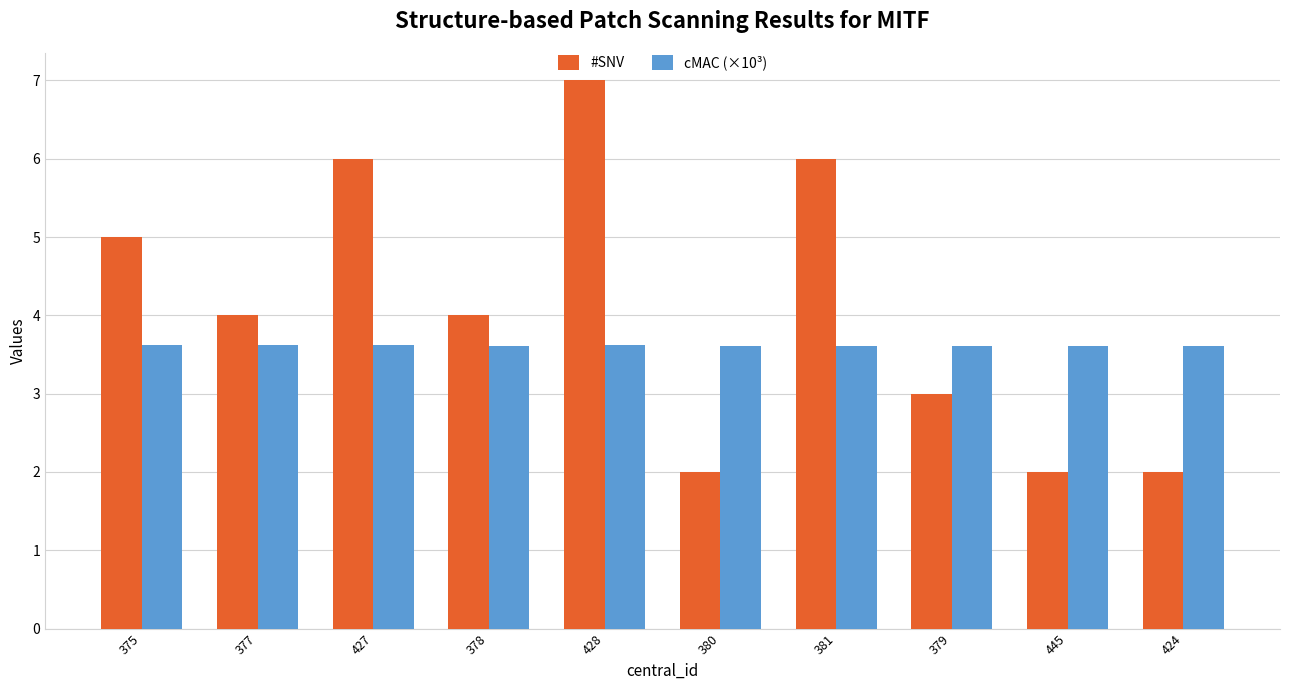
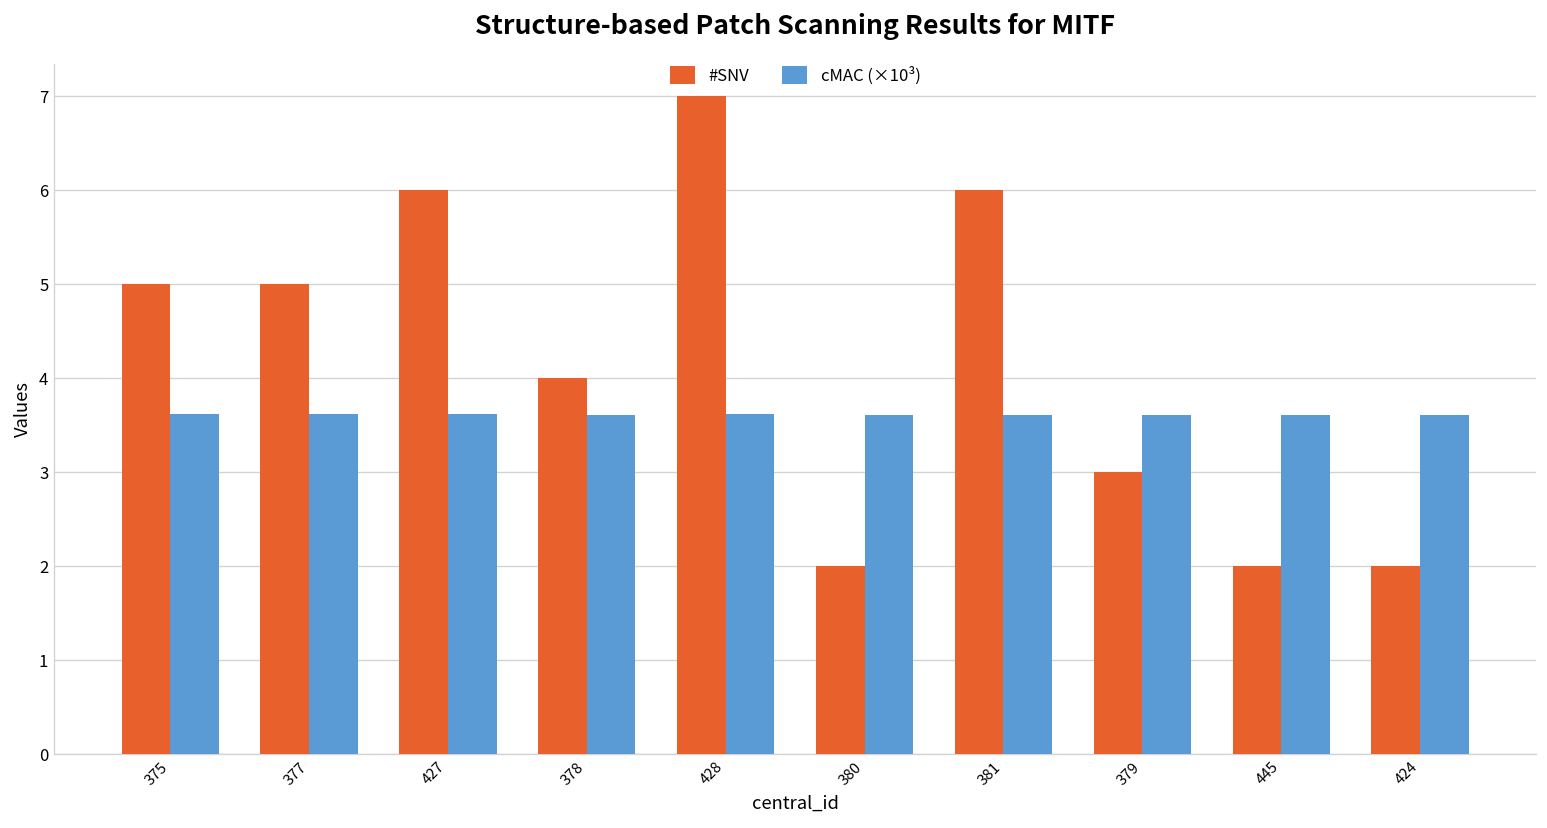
#SNV, 377: 4 -> 5
